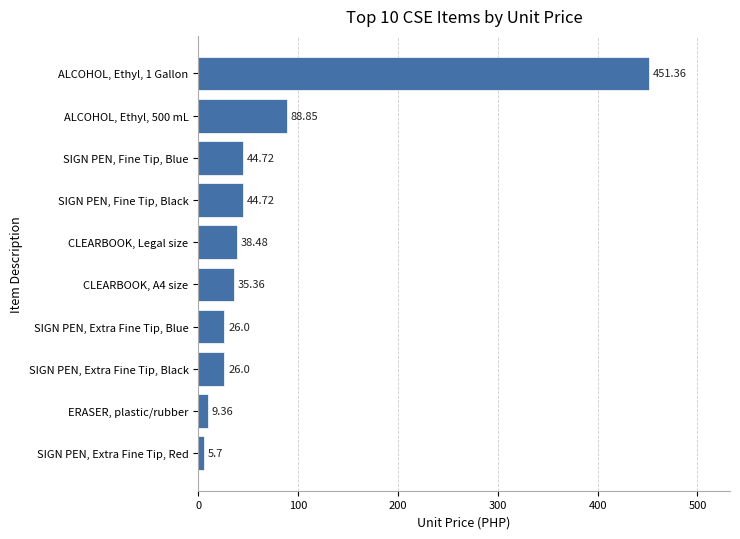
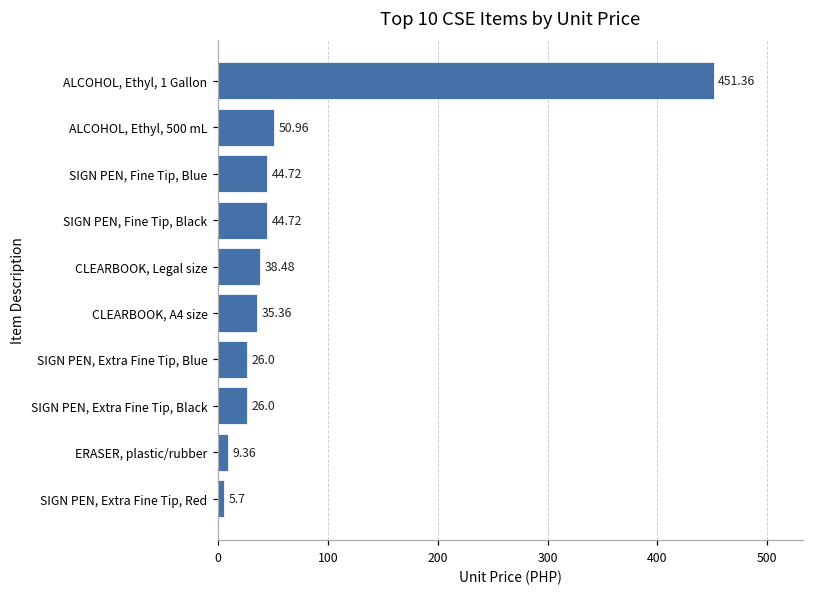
ALCOHOL, Ethyl, 500 mL: 88.85 -> 50.96
